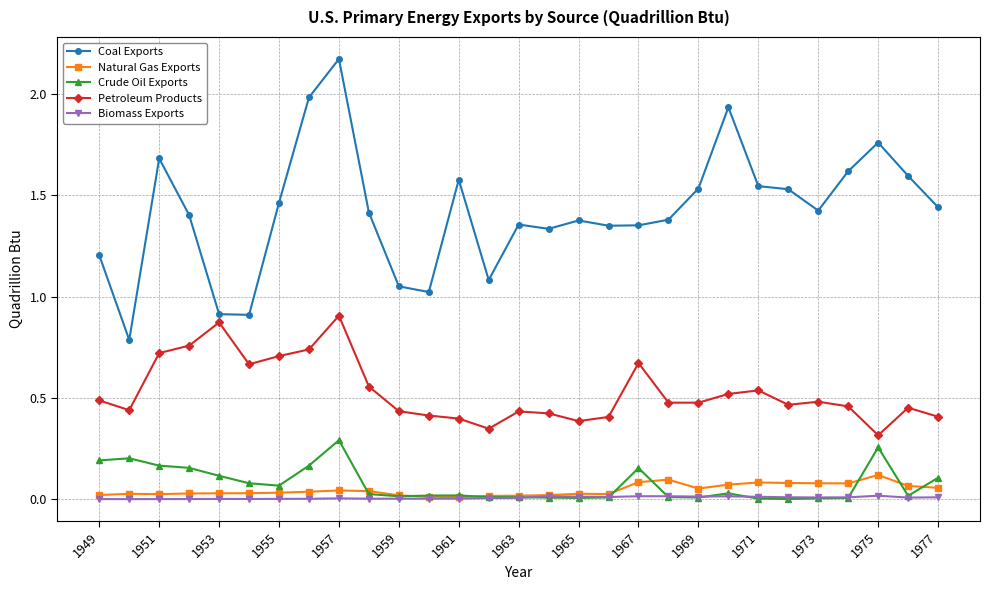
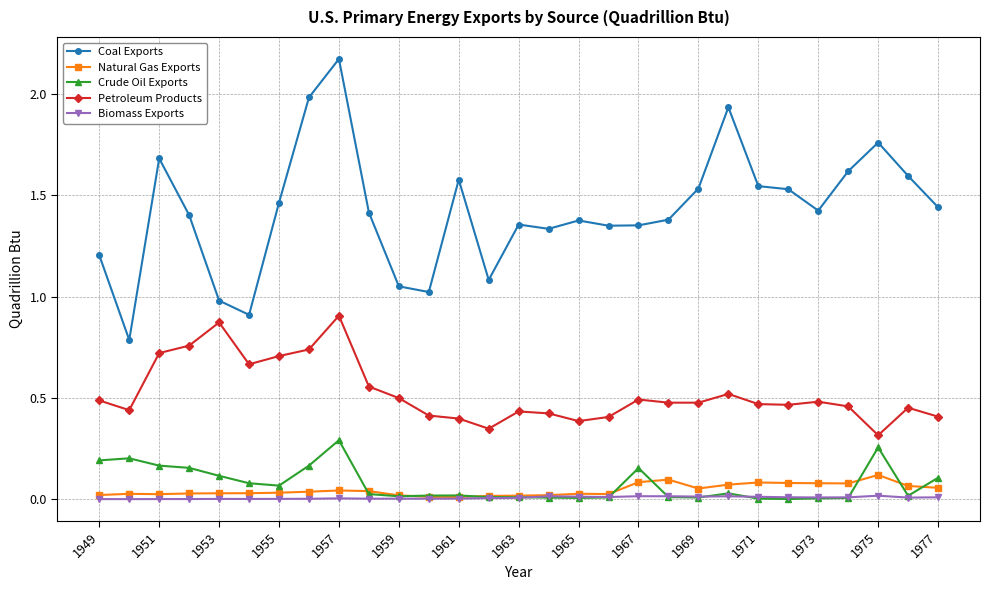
Coal Exports, 1953: 0.91 -> 0.98
Petroleum Products, 1959: 0.43 -> 0.50
Petroleum Products, 1967: 0.67 -> 0.49
Petroleum Products, 1971: 0.54 -> 0.47
